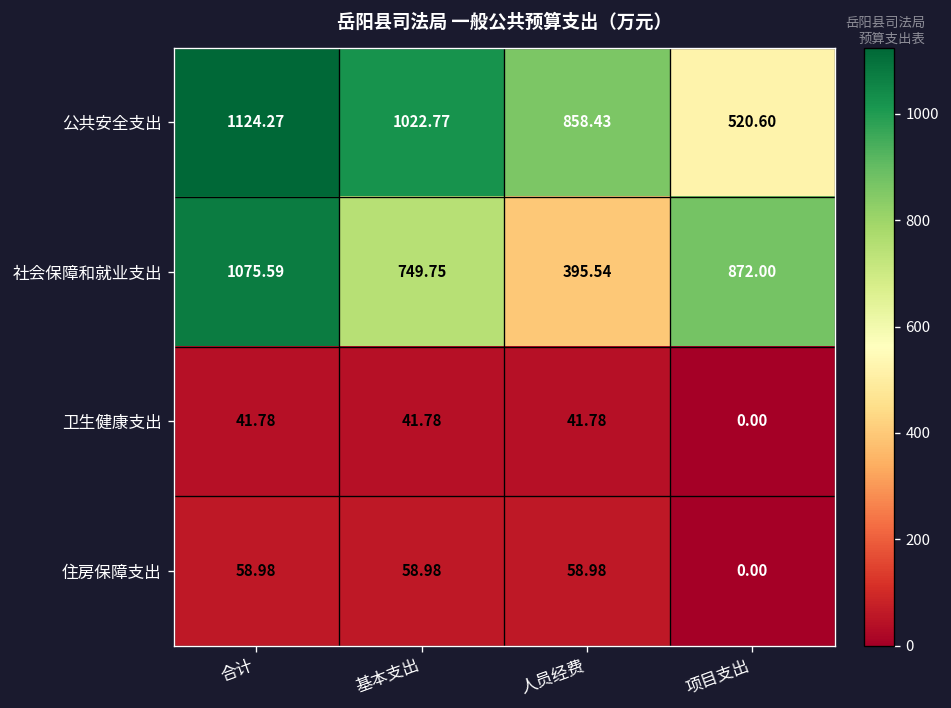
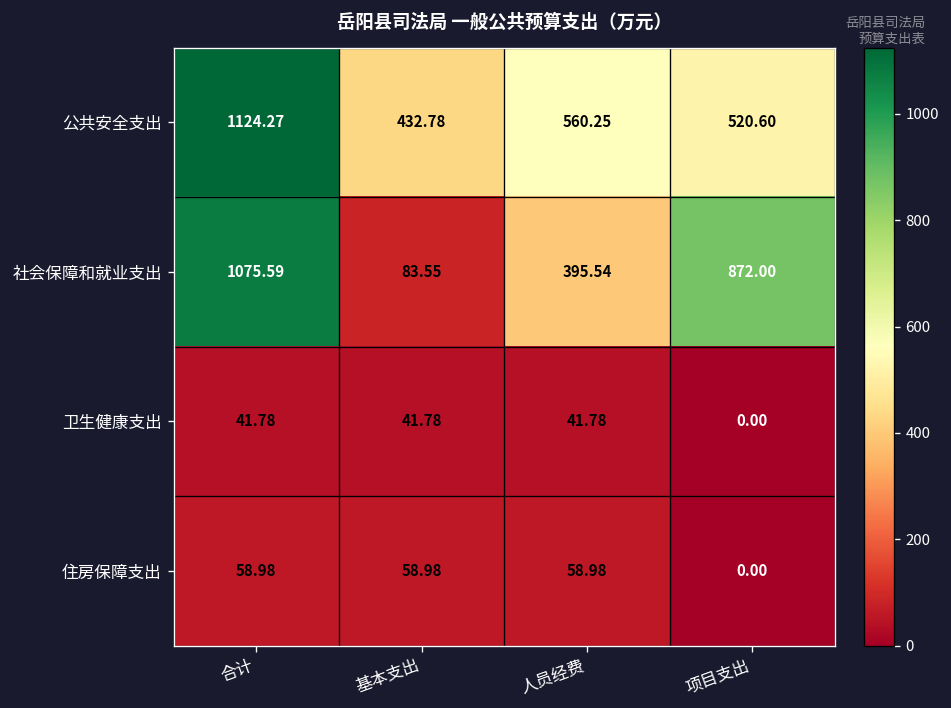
公共安全支出, 基本支出: 1022.77 -> 432.78
公共安全支出, 人员经费: 858.43 -> 560.25
社会保障和就业支出, 基本支出: 749.75 -> 83.55
